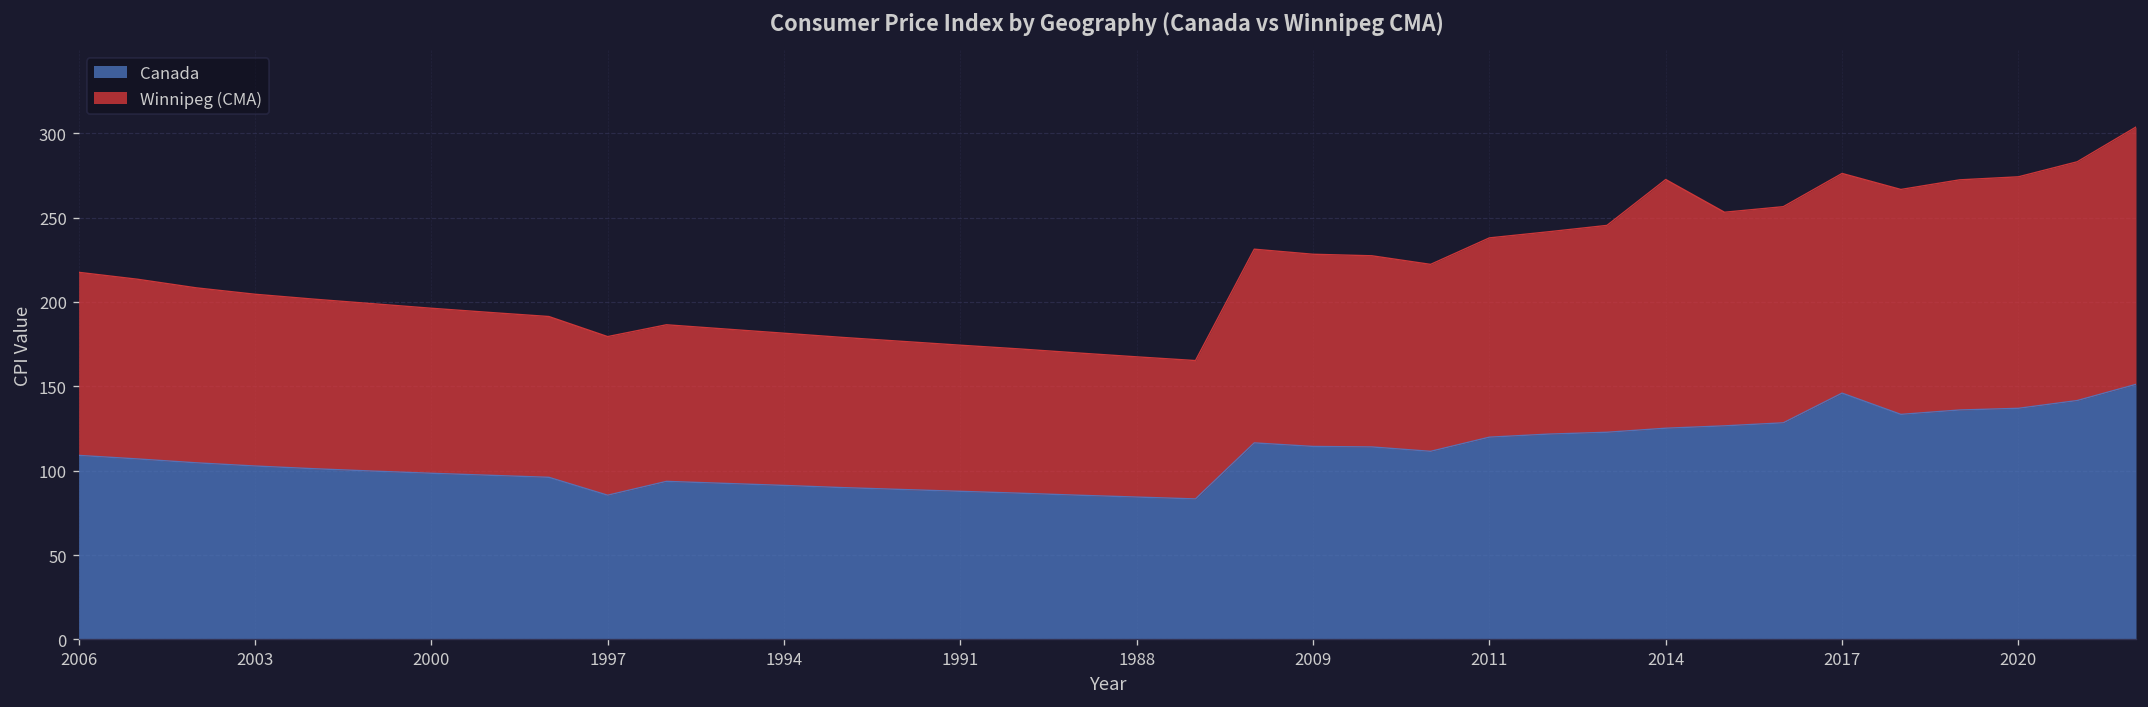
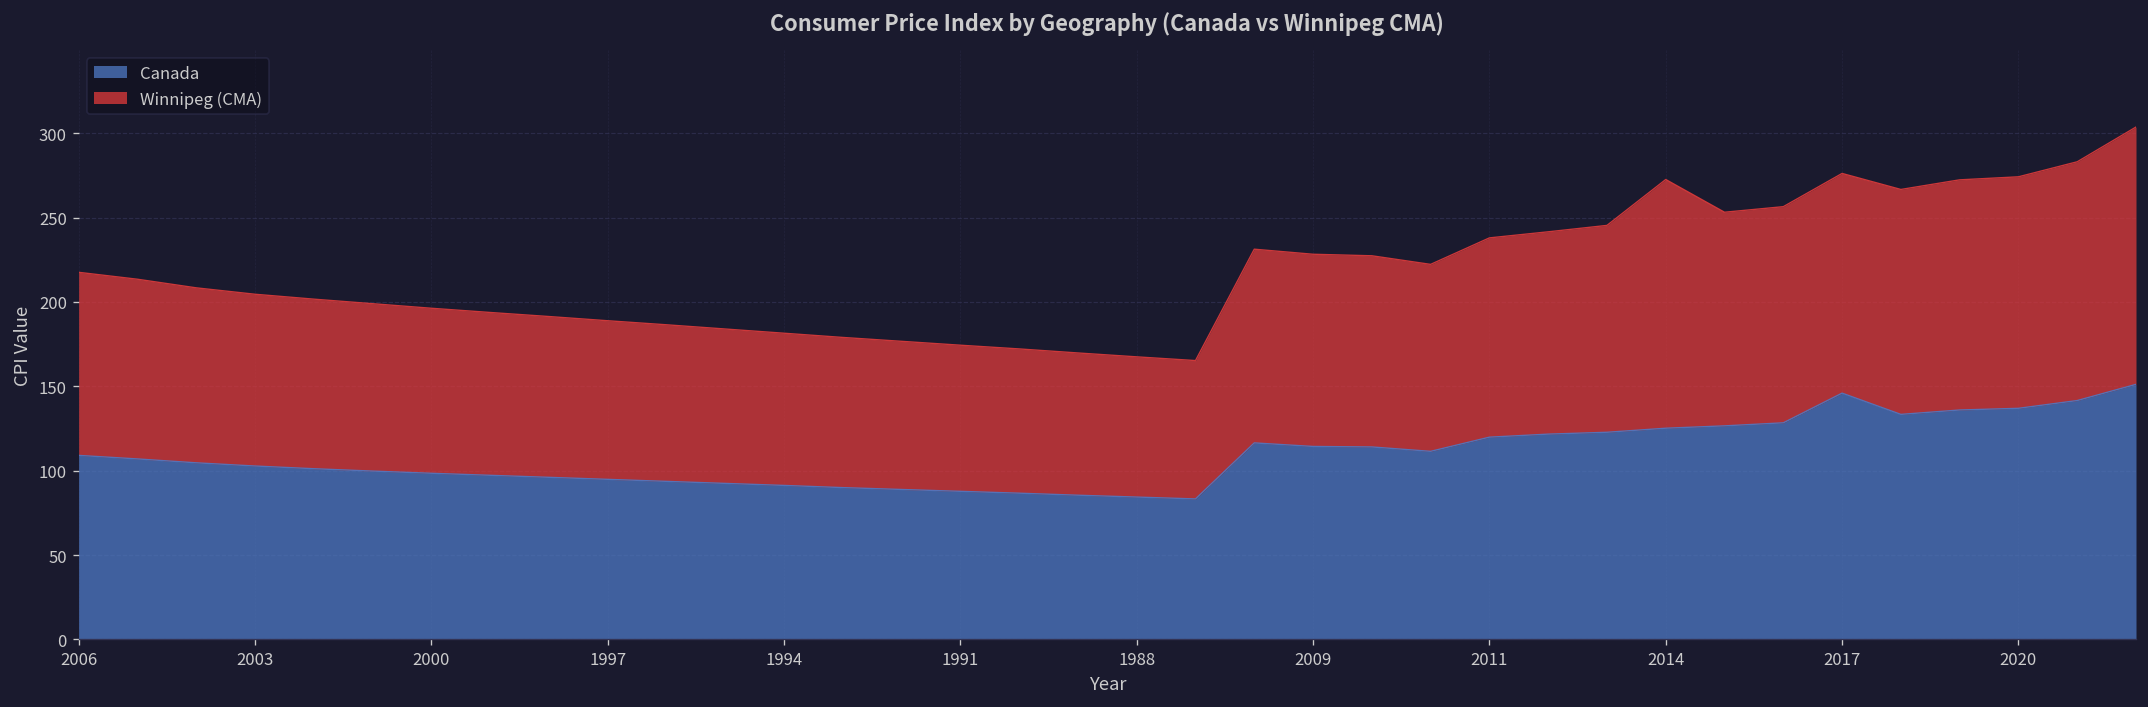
Canada, 1997: 86 -> 95
